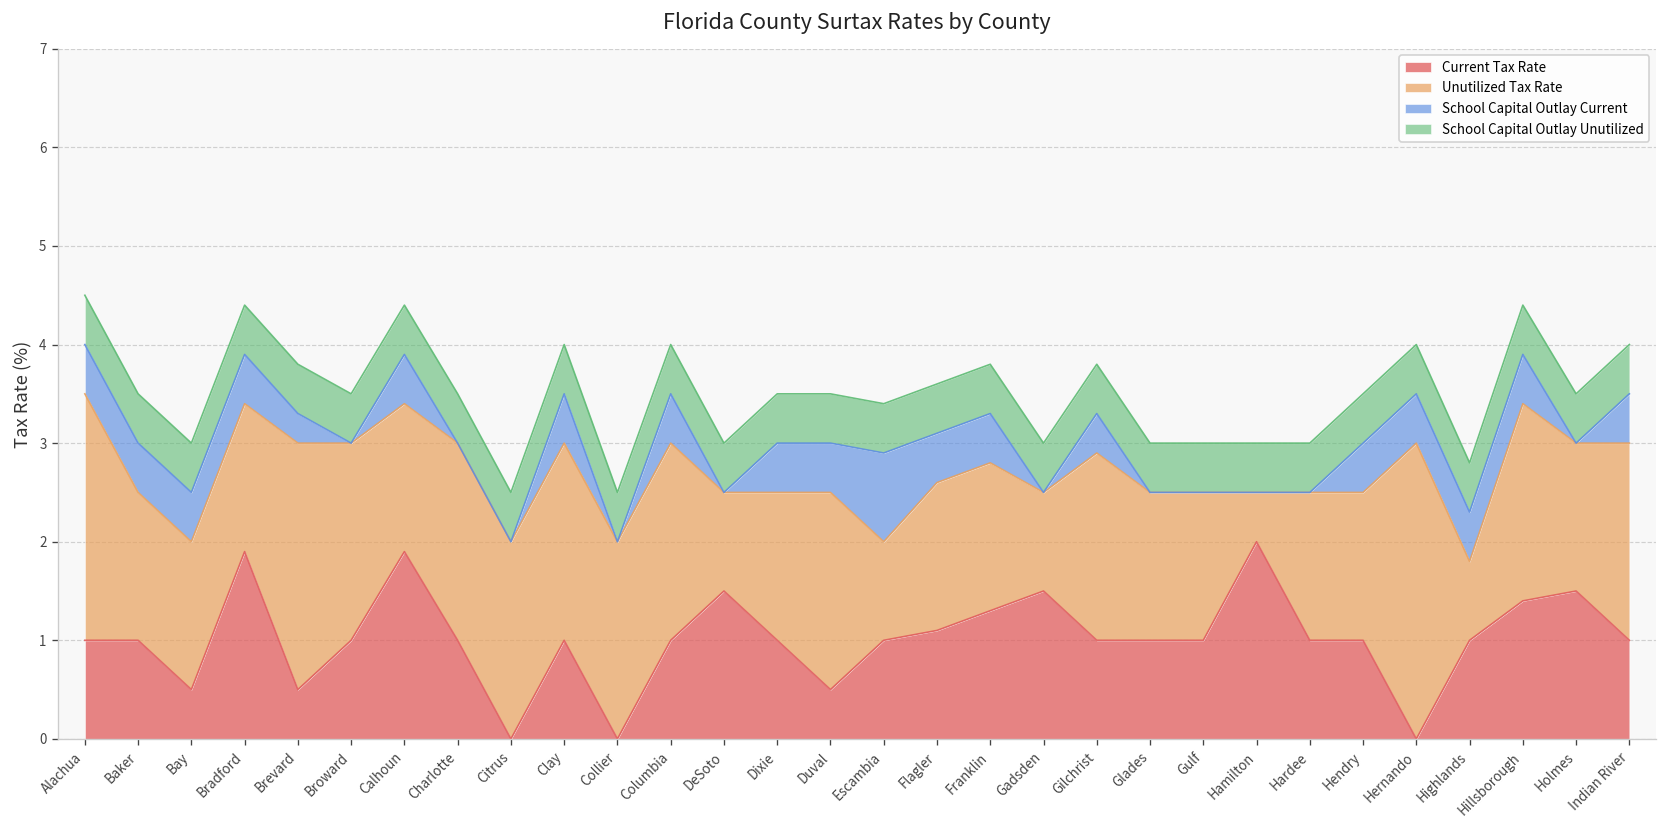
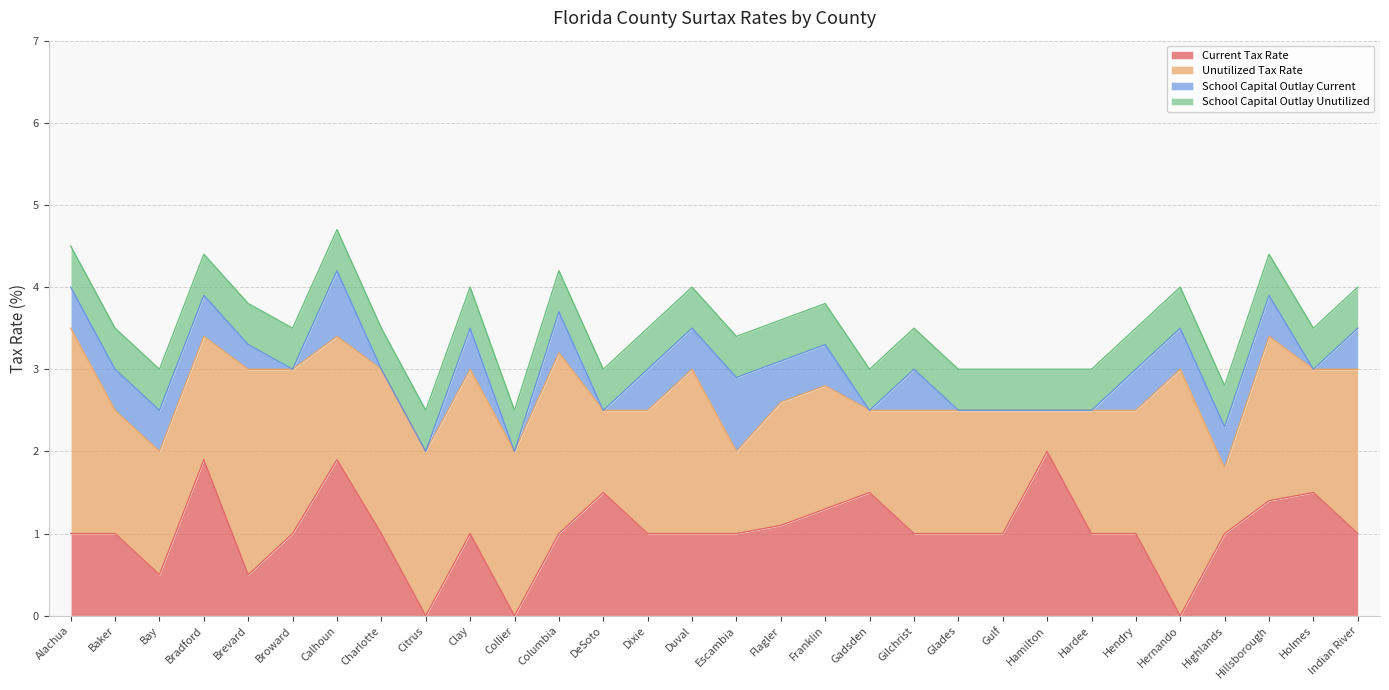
School Capital Outlay Current, Calhoun: 0.5 -> 0.8
Unutilized Tax Rate, Columbia: 2.0 -> 2.2
Current Tax Rate, Duval: 0.5 -> 1.0
Unutilized Tax Rate, Gilchrist: 1.9 -> 1.5
School Capital Outlay Current, Gilchrist: 0.4 -> 0.5
